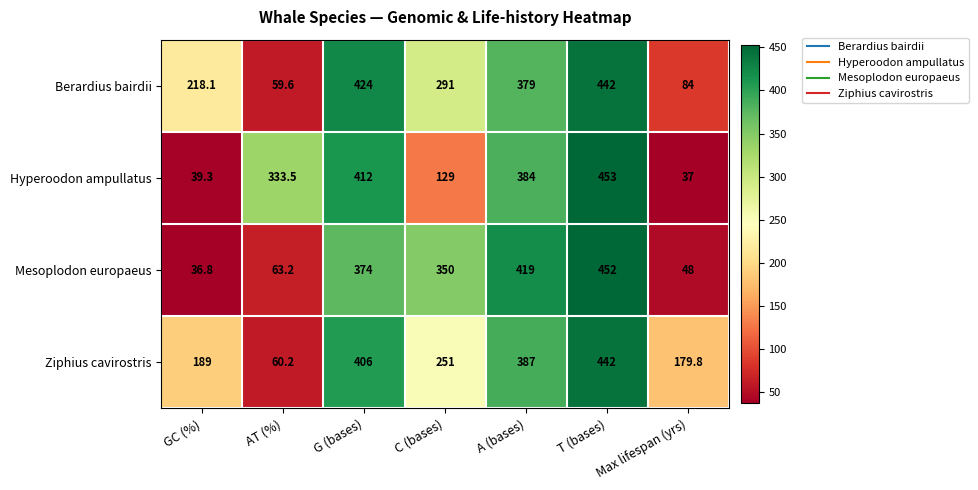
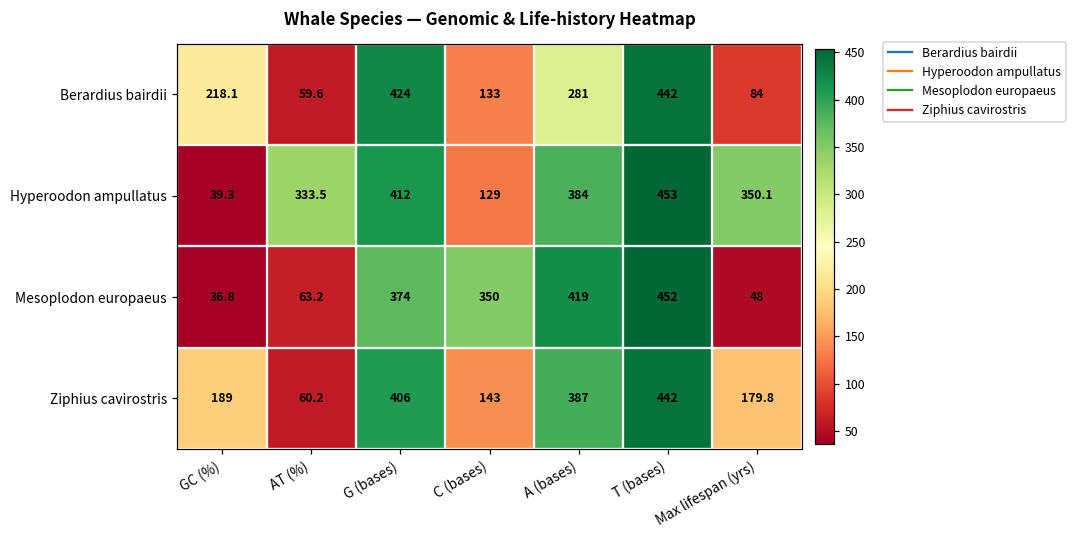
Berardius bairdii, C (bases): 291 -> 133
Berardius bairdii, A (bases): 379 -> 281
Hyperoodon ampullatus, Max lifespan (yrs): 37 -> 350.1
Ziphius cavirostris, C (bases): 251 -> 143
